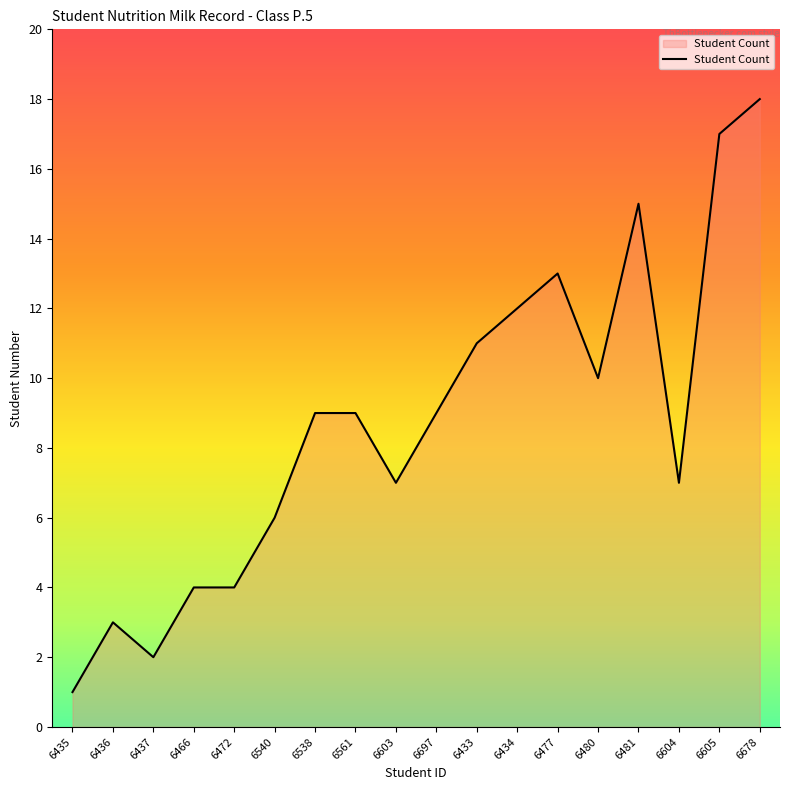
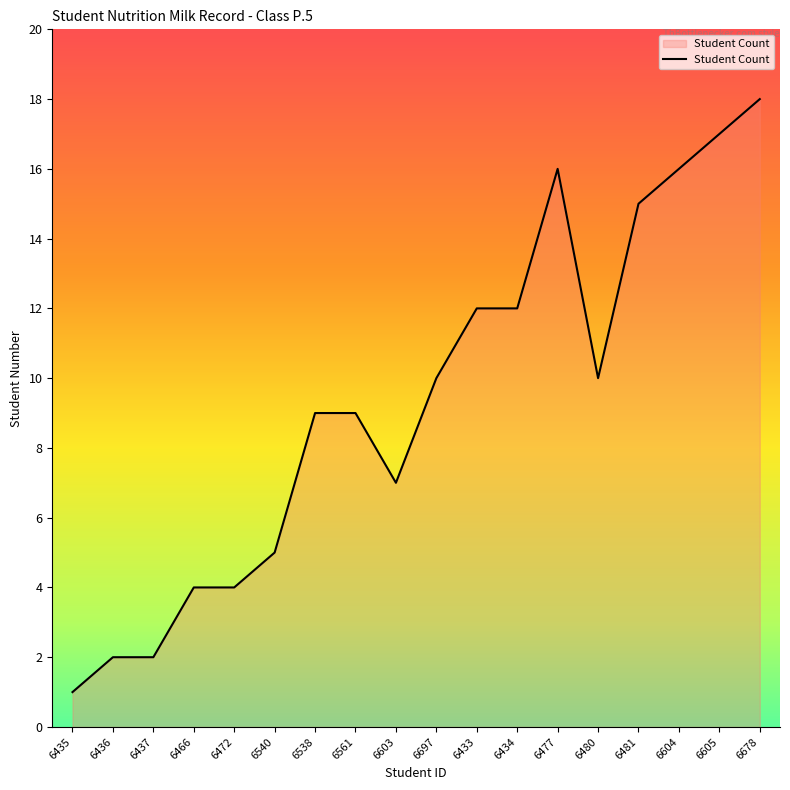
6436: 3 -> 2
6540: 6 -> 5
6697: 9 -> 10
6433: 11 -> 12
6477: 13 -> 16
6604: 7 -> 16
